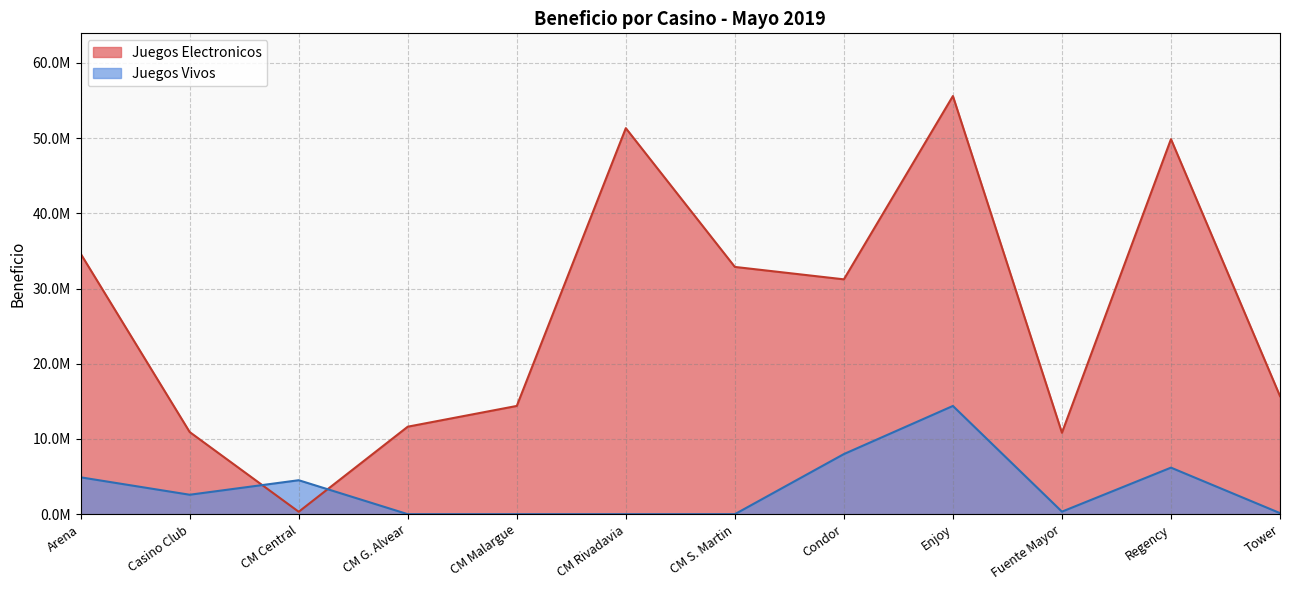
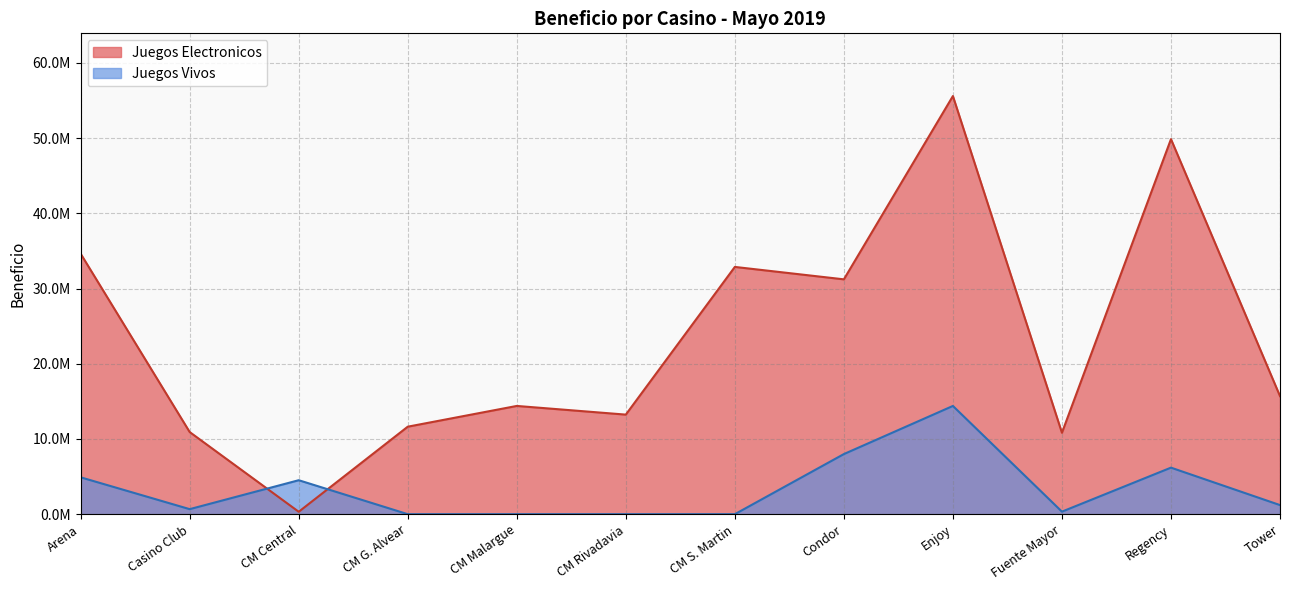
Juegos Vivos, Casino Club: 3000000 -> 1000000
Juegos Electronicos, CM Rivadavia: 51000000 -> 13000000
Juegos Vivos, Tower: 0 -> 1000000
